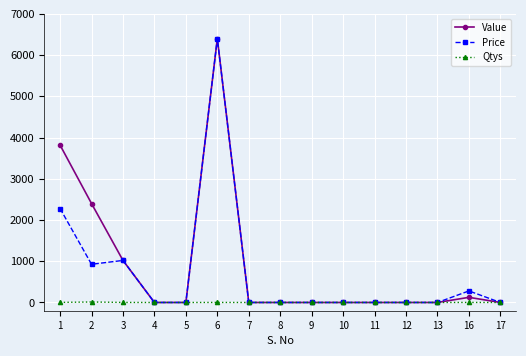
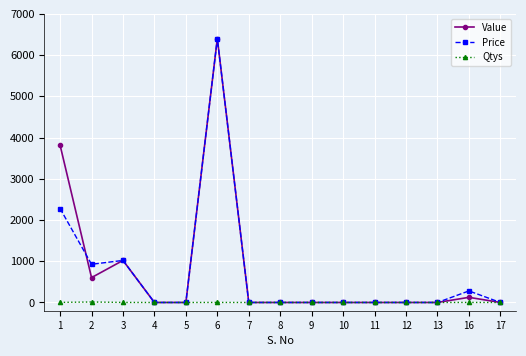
Value, 2: 2400 -> 600
